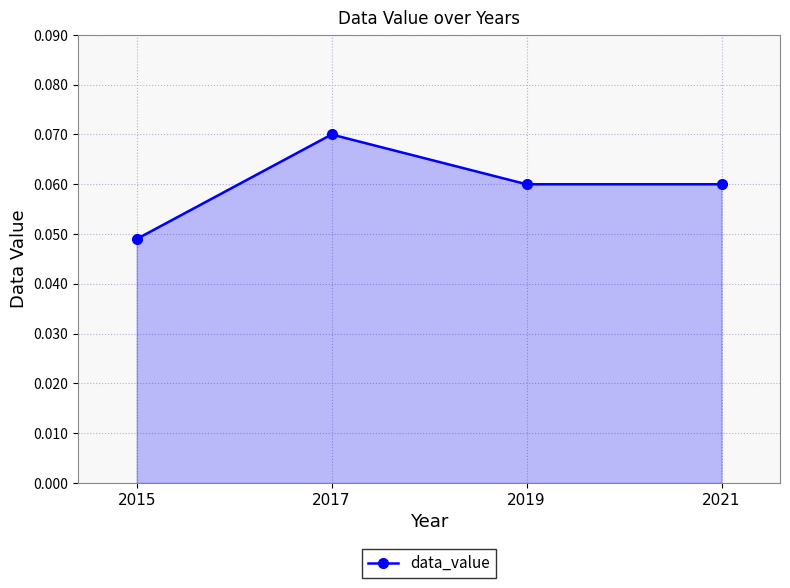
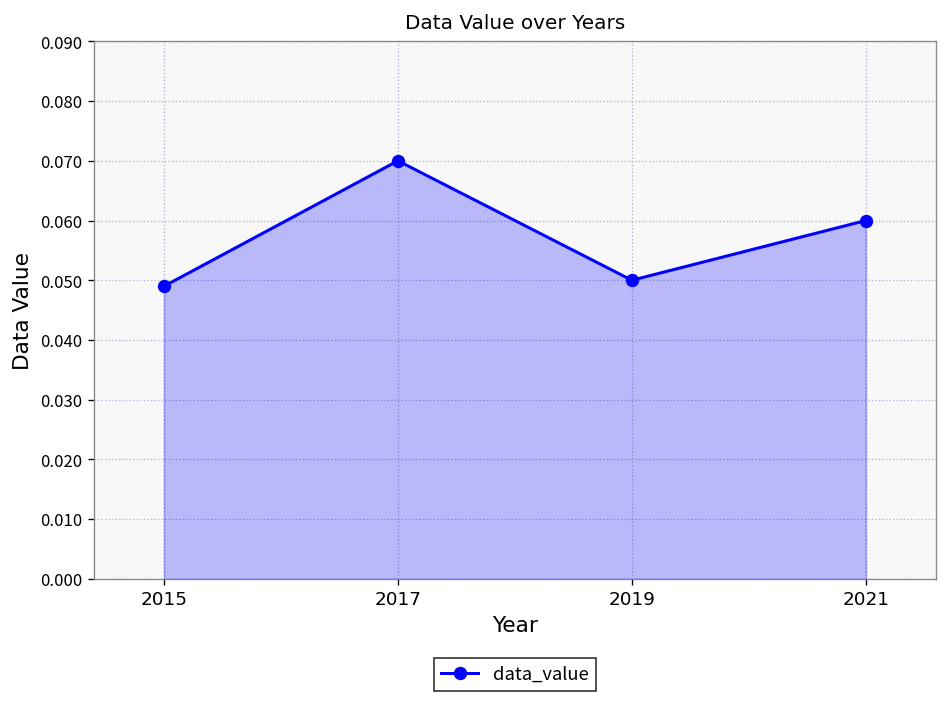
2019: 0.06 -> 0.05
